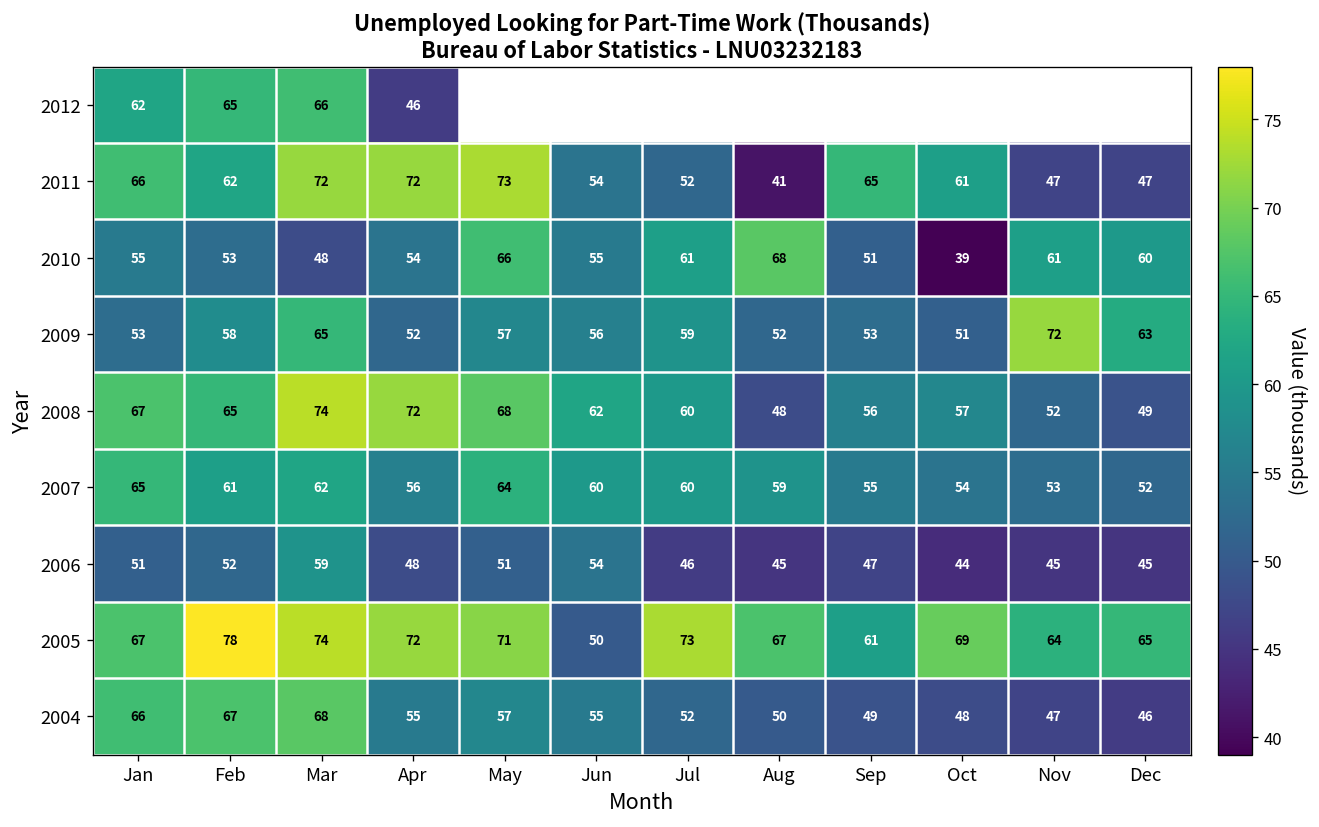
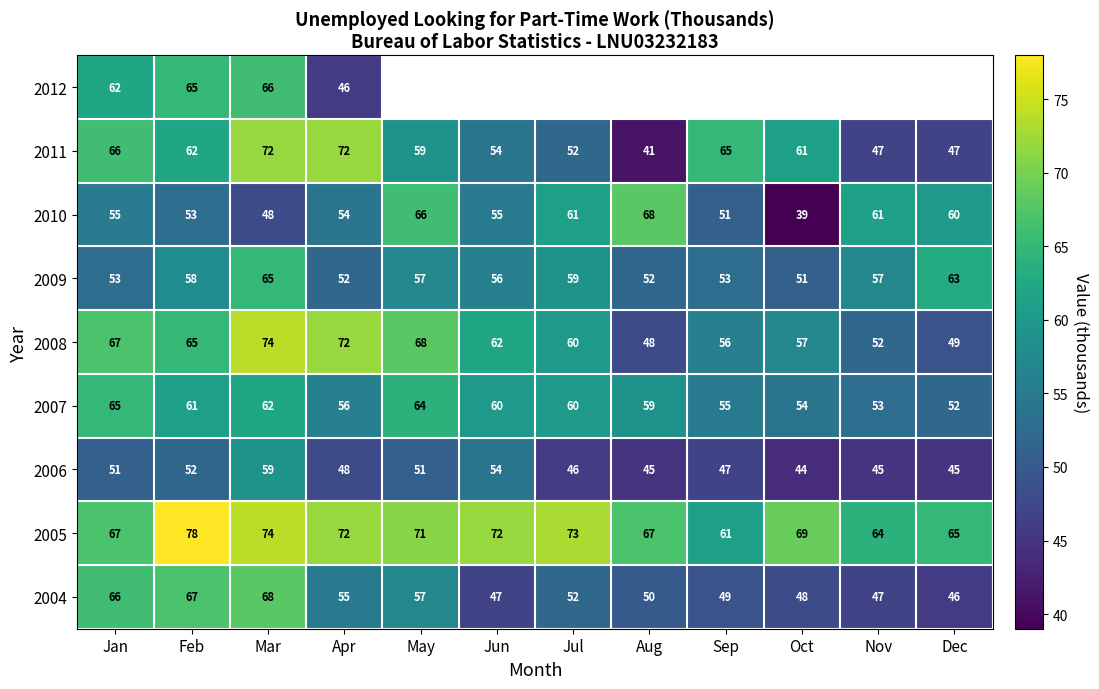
2011, May: 73 -> 59
2009, Nov: 72 -> 57
2005, Jun: 50 -> 72
2004, Jun: 55 -> 47
